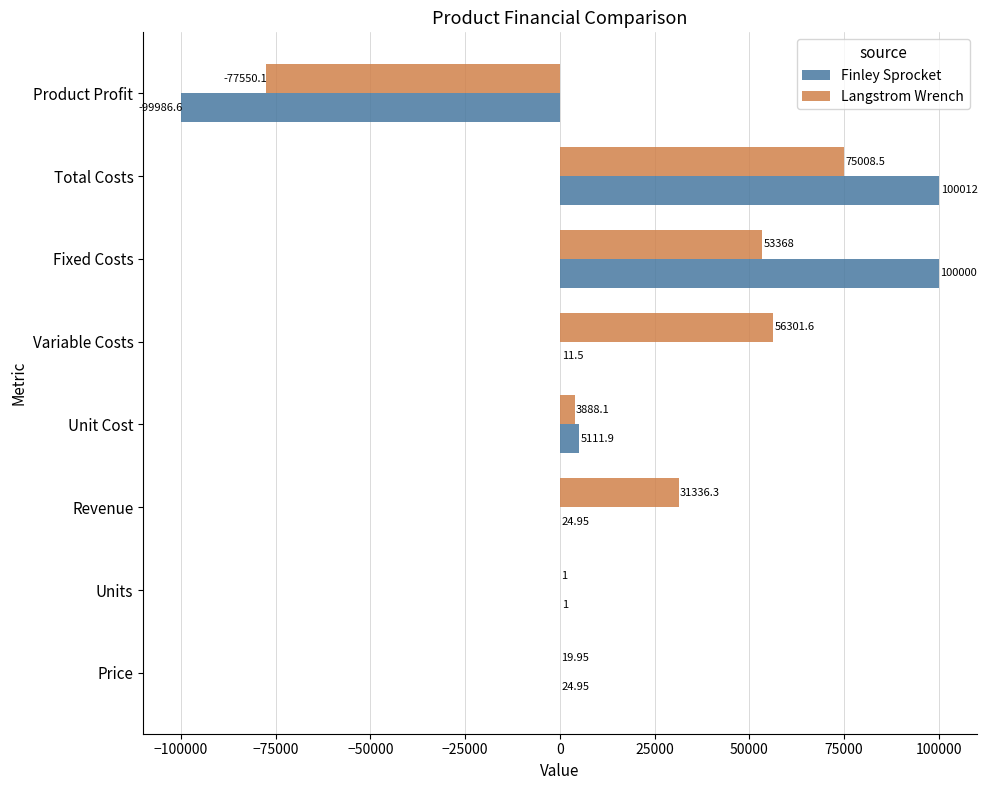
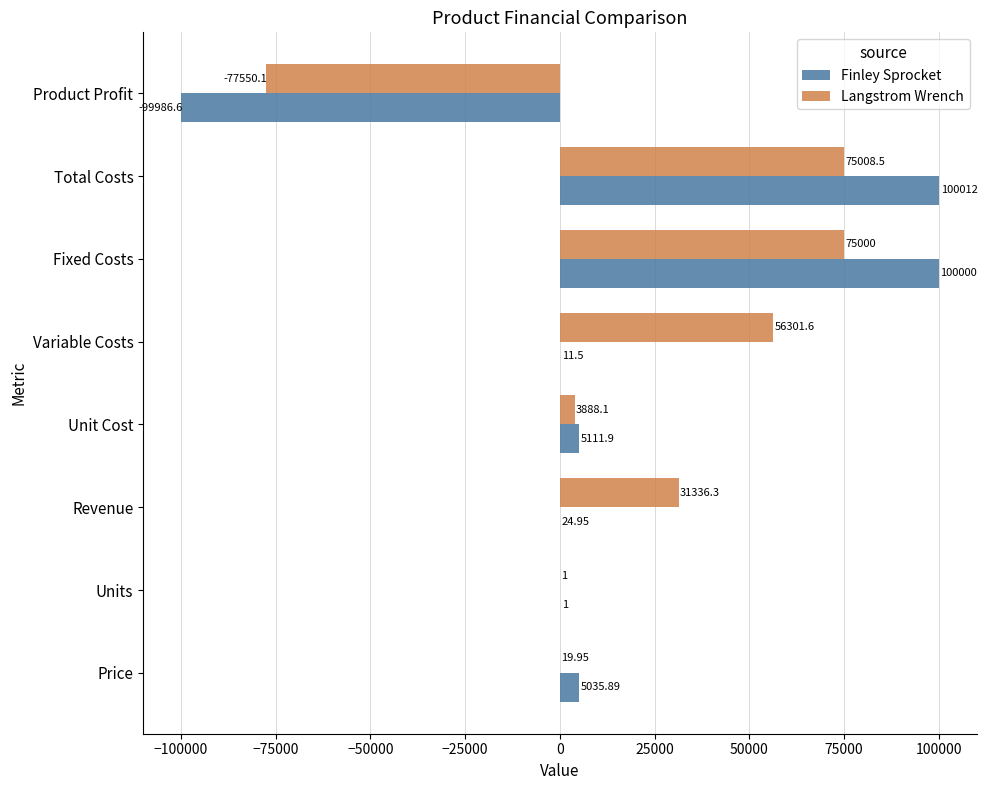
Langstrom Wrench, Fixed Costs: 53368 -> 75000
Finley Sprocket, Price: 24.95 -> 5035.89
